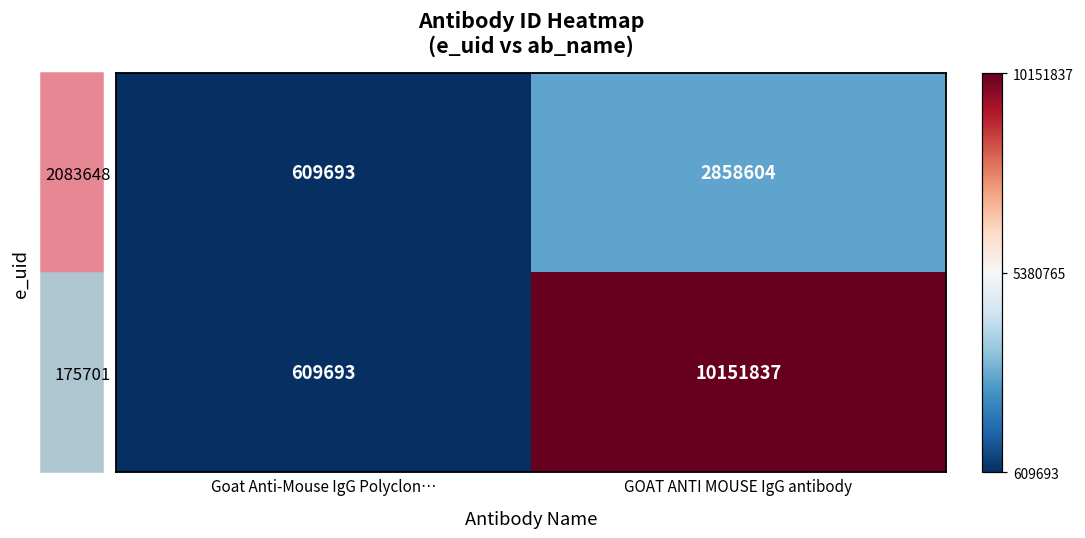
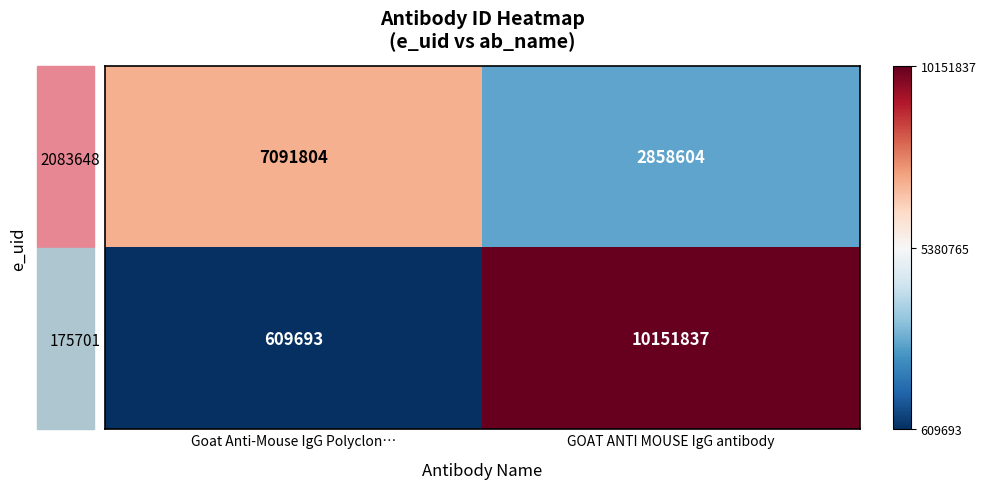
2083648, Goat Anti-Mouse IgG Polyclon…: 609693 -> 7091804
